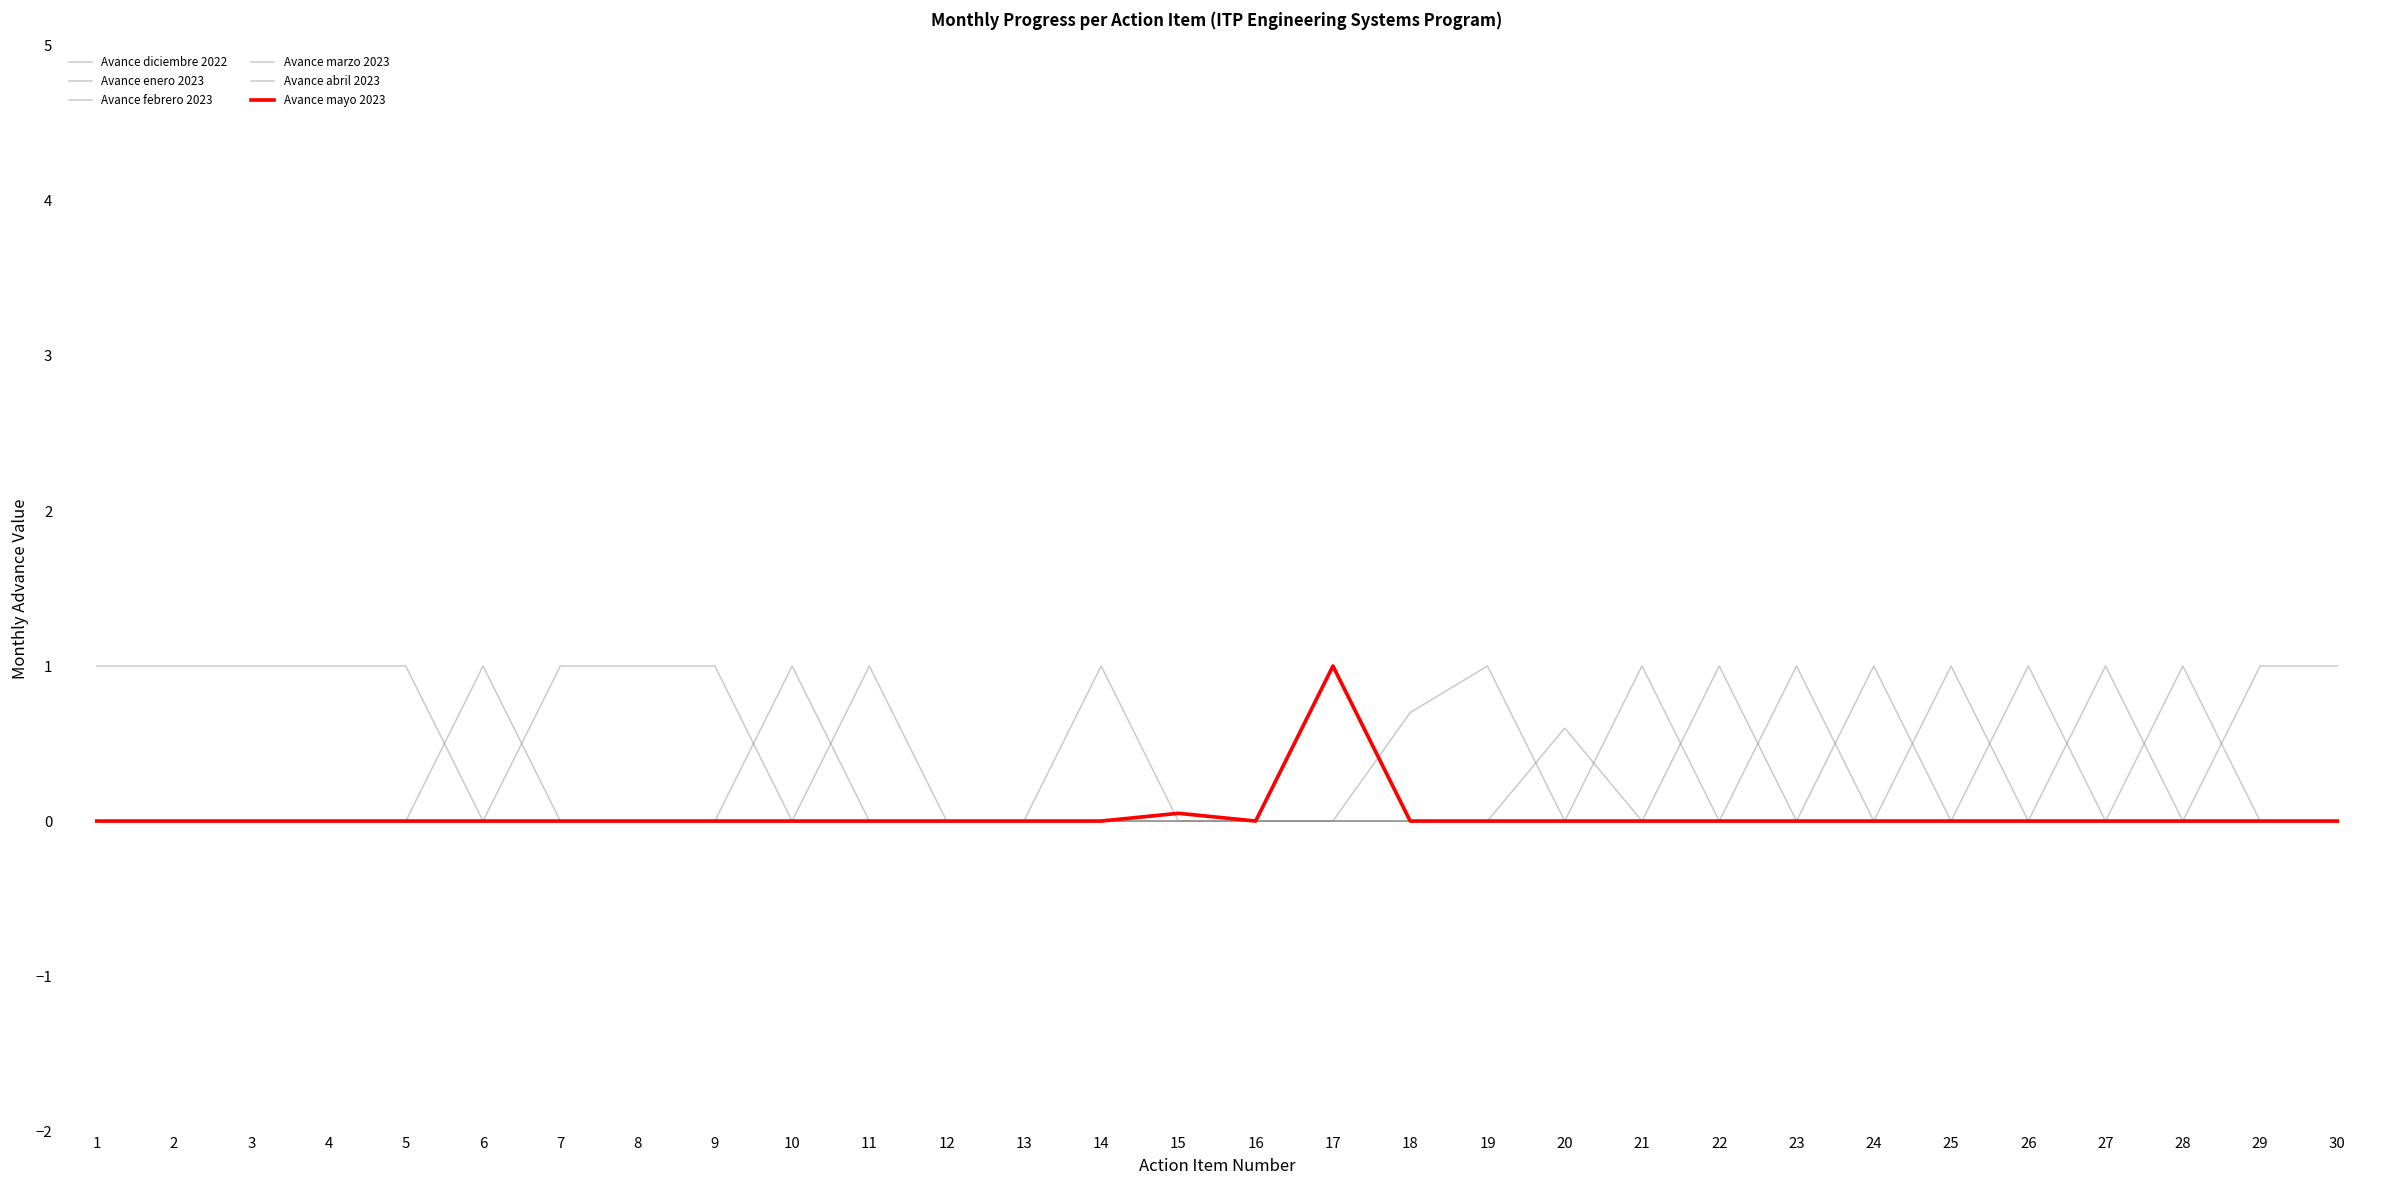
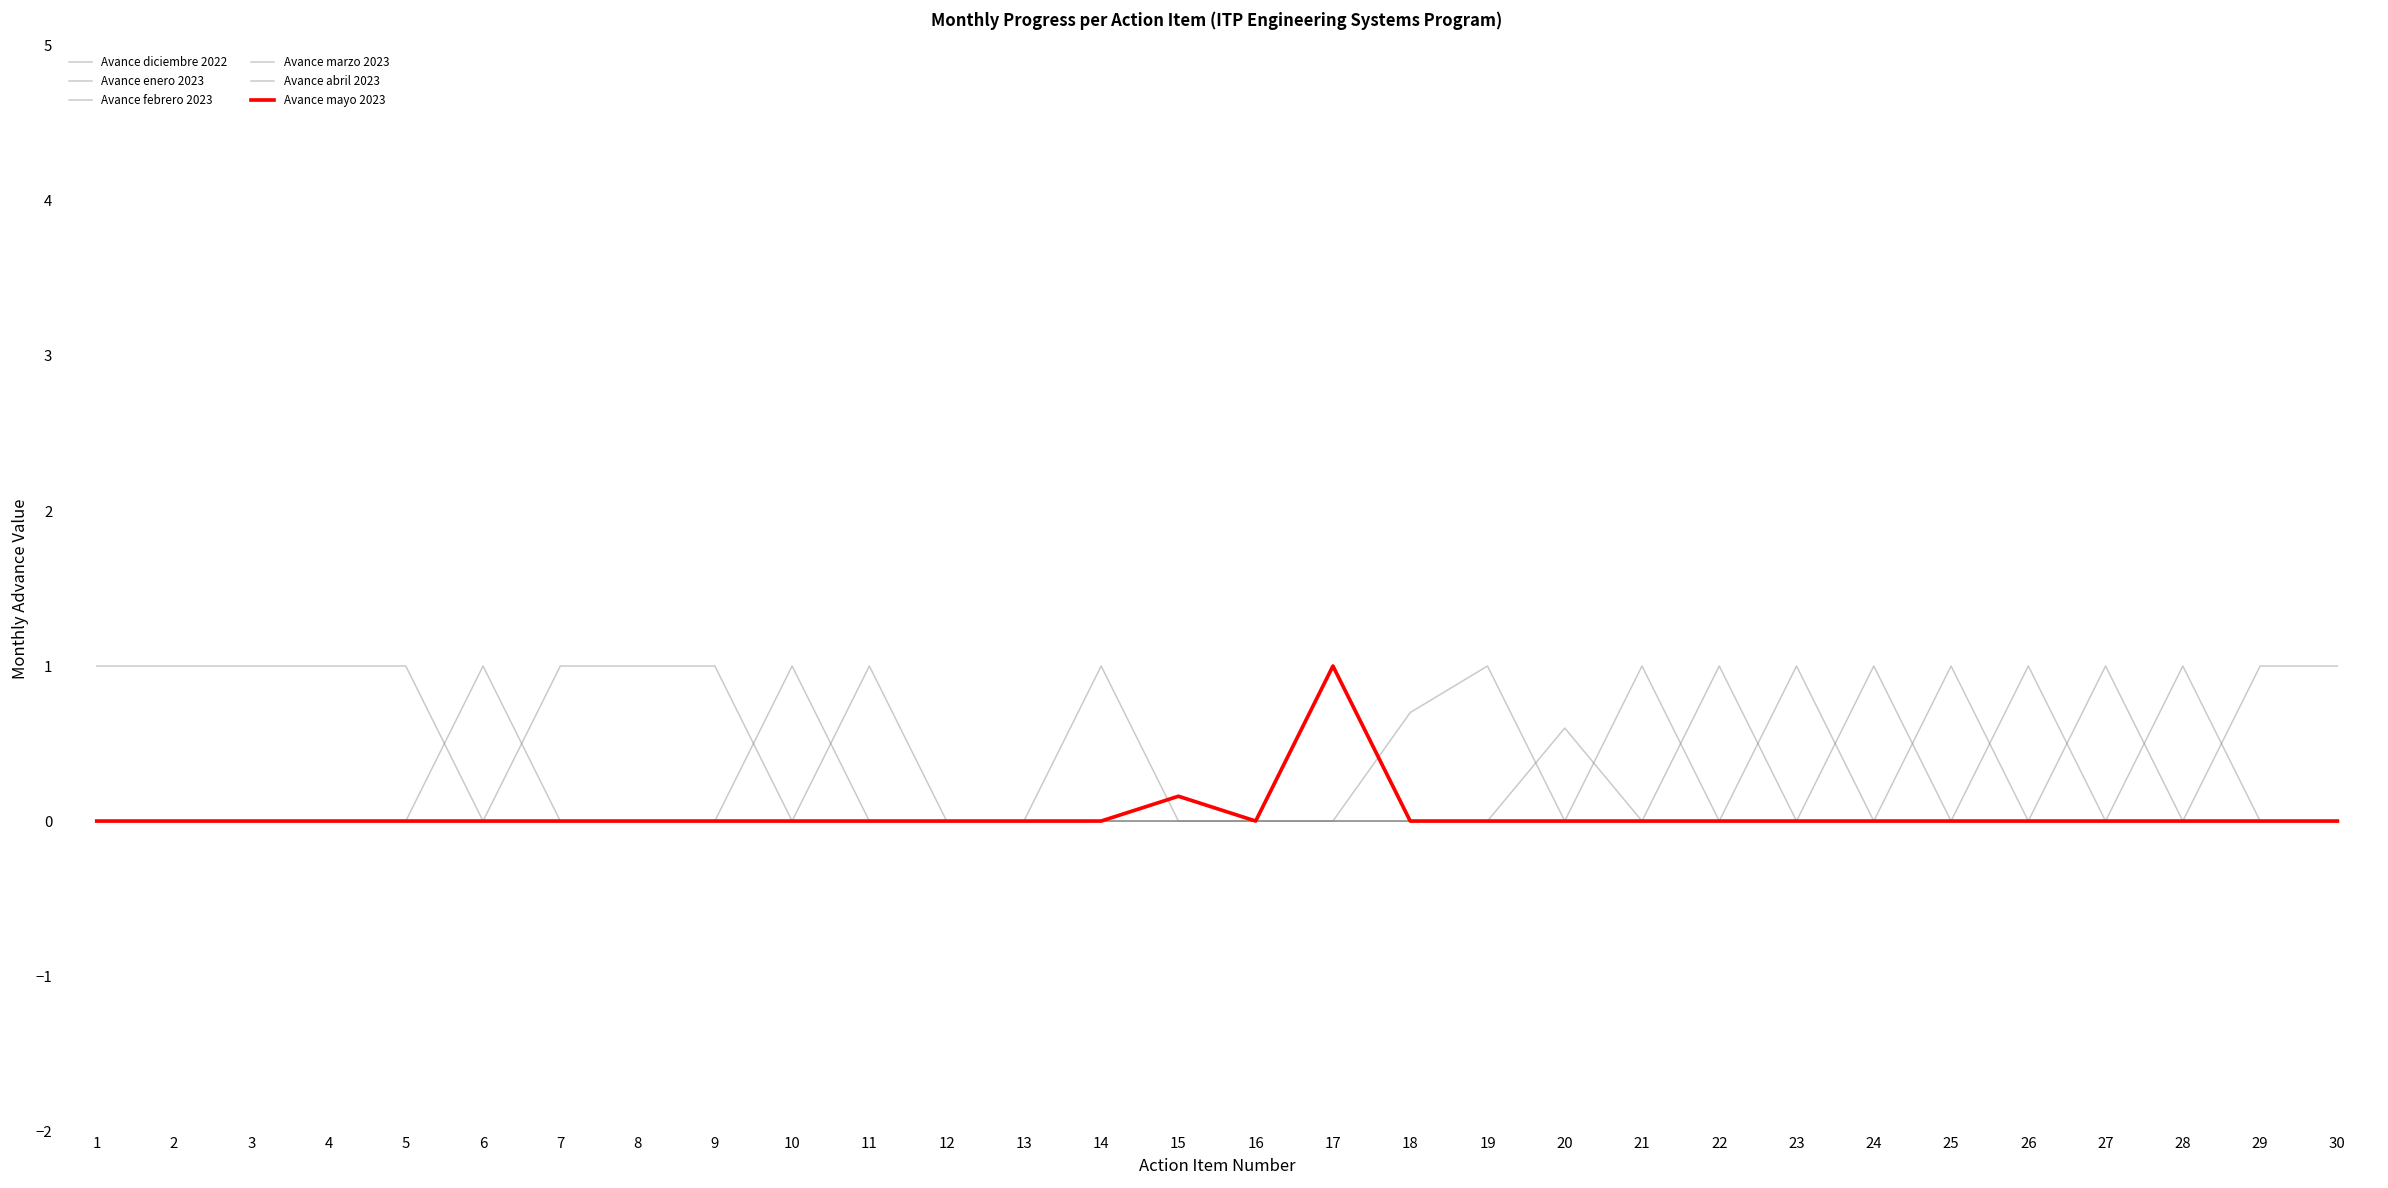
Avance mayo 2023, 15: 0.05 -> 0.16
